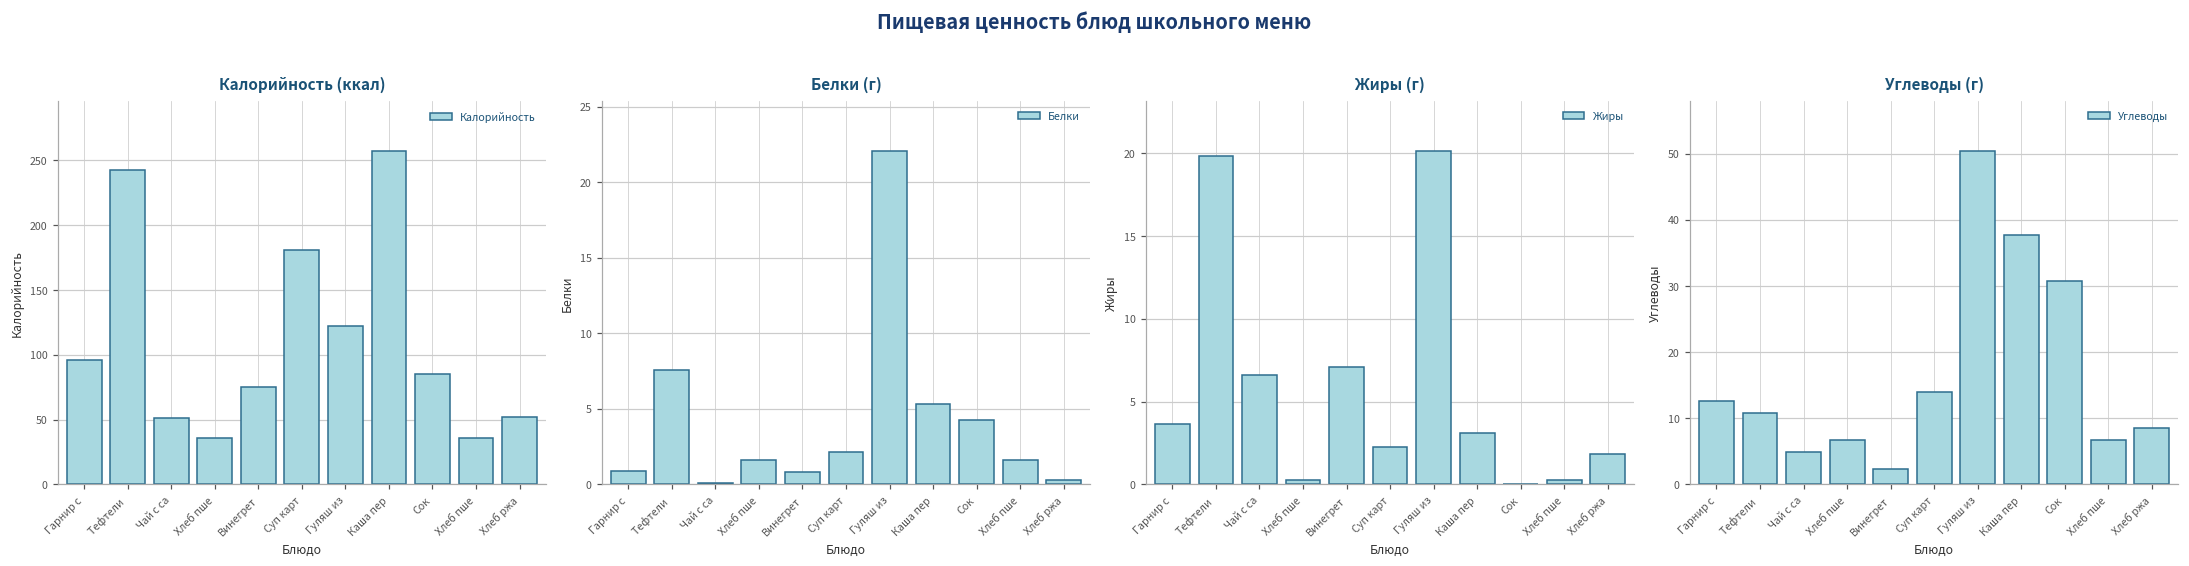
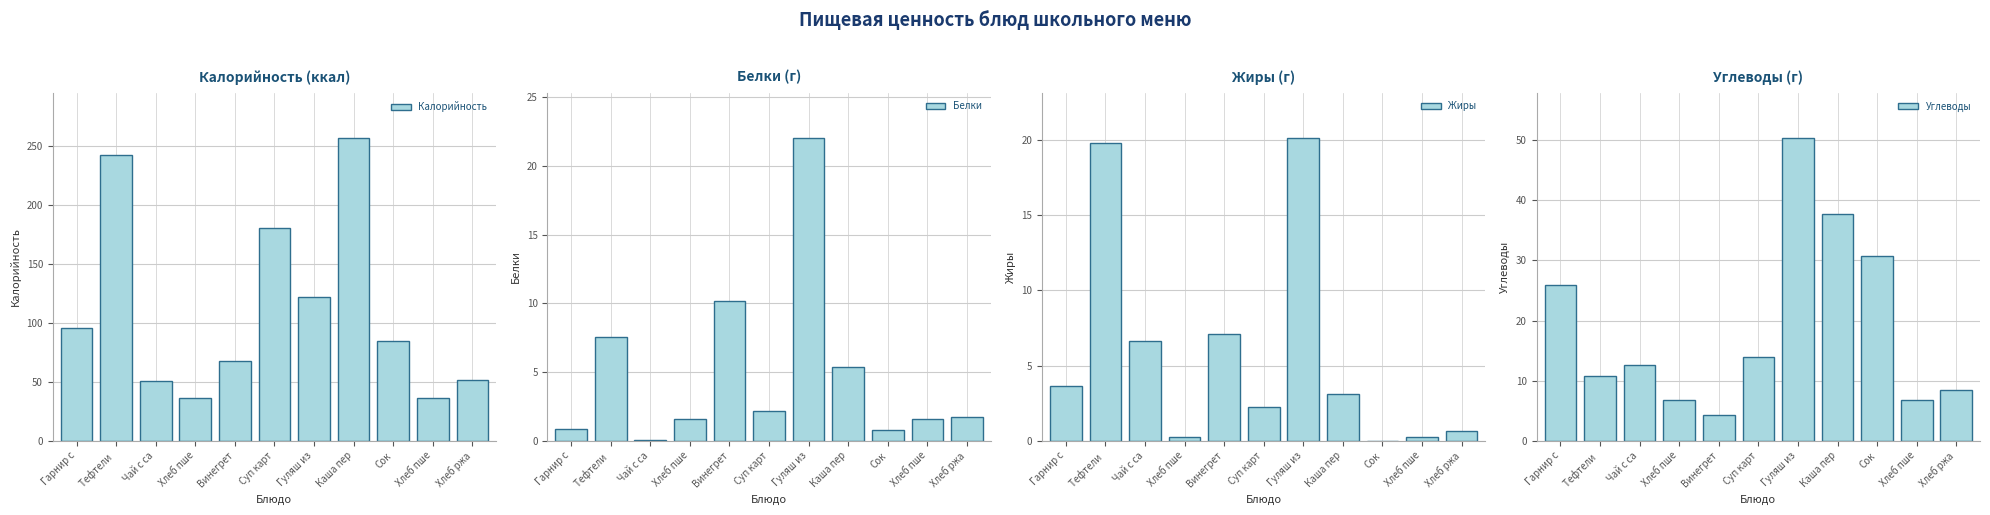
Калорийность (ккал), Винегрет: 75 -> 68
Белки (г), Винегрет: 0.8 -> 10.2
Белки (г), Сок: 4.3 -> 0.8
Белки (г), Хлеб ржа: 0.3 -> 1.7
Жиры (г), Хлеб ржа: 1.8 -> 0.7
Углеводы (г), Гарнир с: 13 -> 26
Углеводы (г), Чай с са: 5 -> 13
Углеводы (г), Винегрет: 2 -> 4
